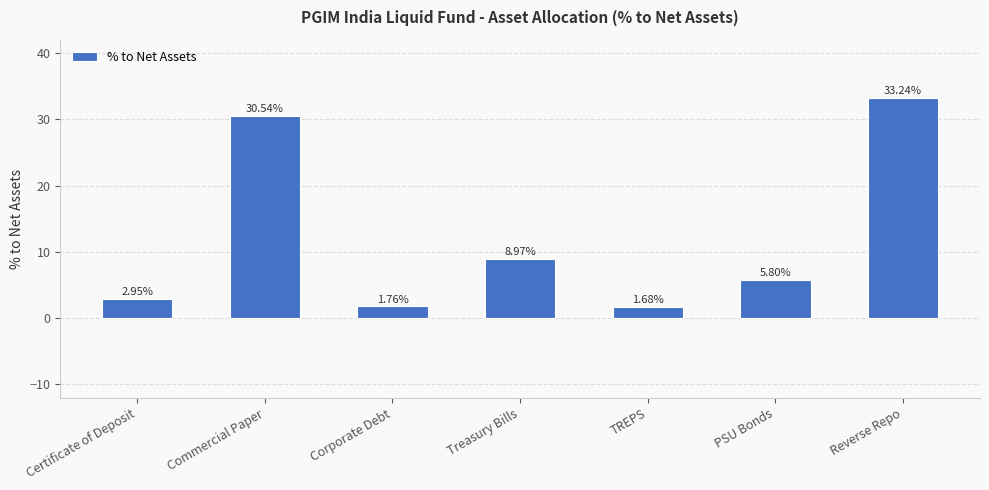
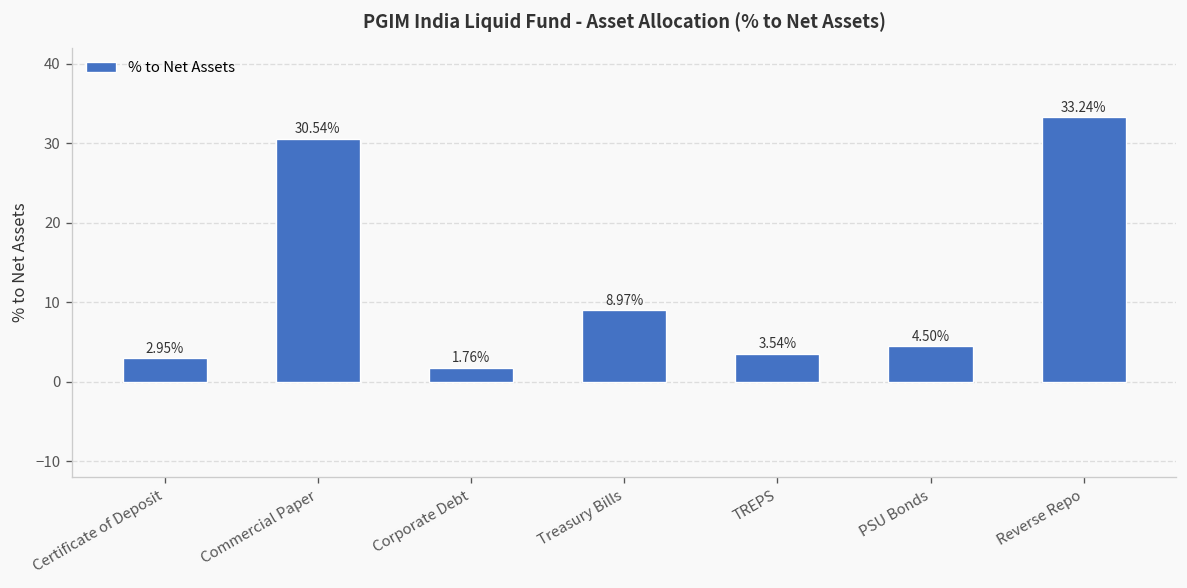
TREPS: 1.68% -> 3.54%
PSU Bonds: 5.80% -> 4.50%
